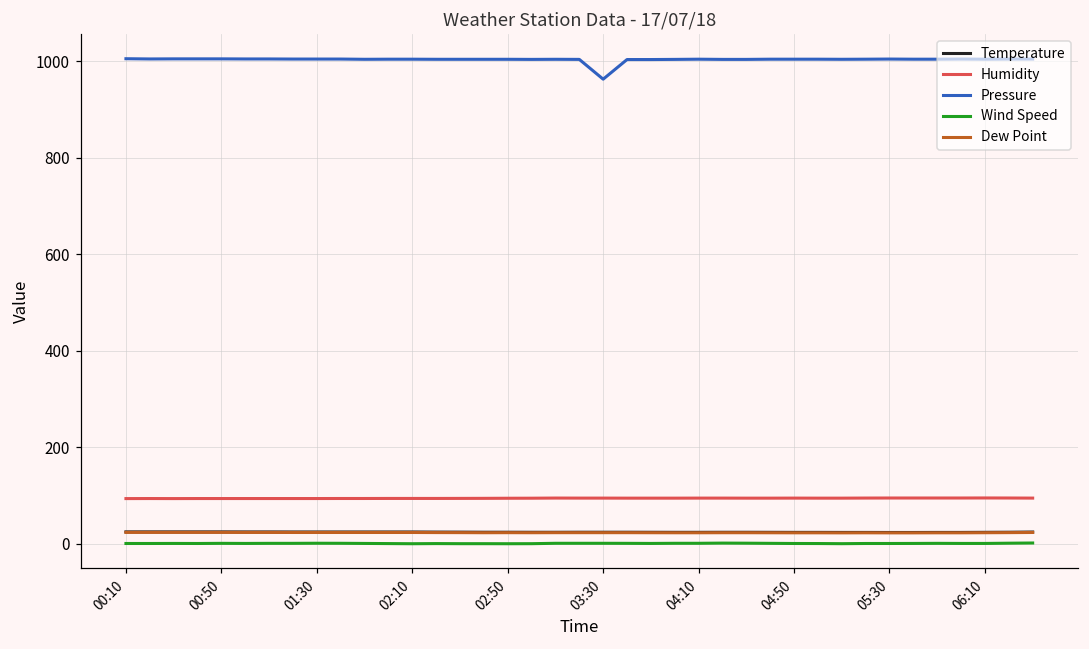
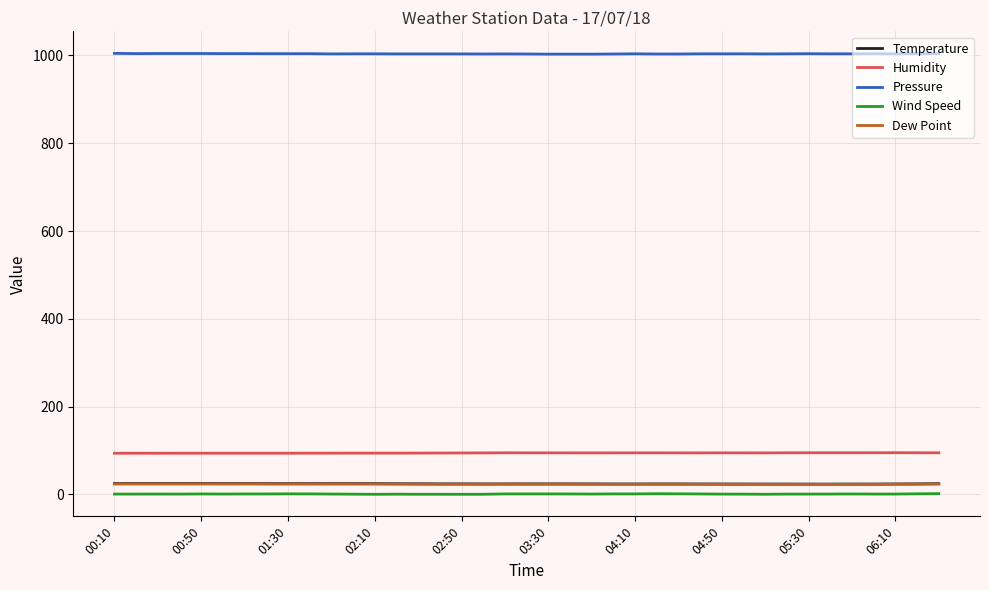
Pressure, 03:30: 960 -> 1000
